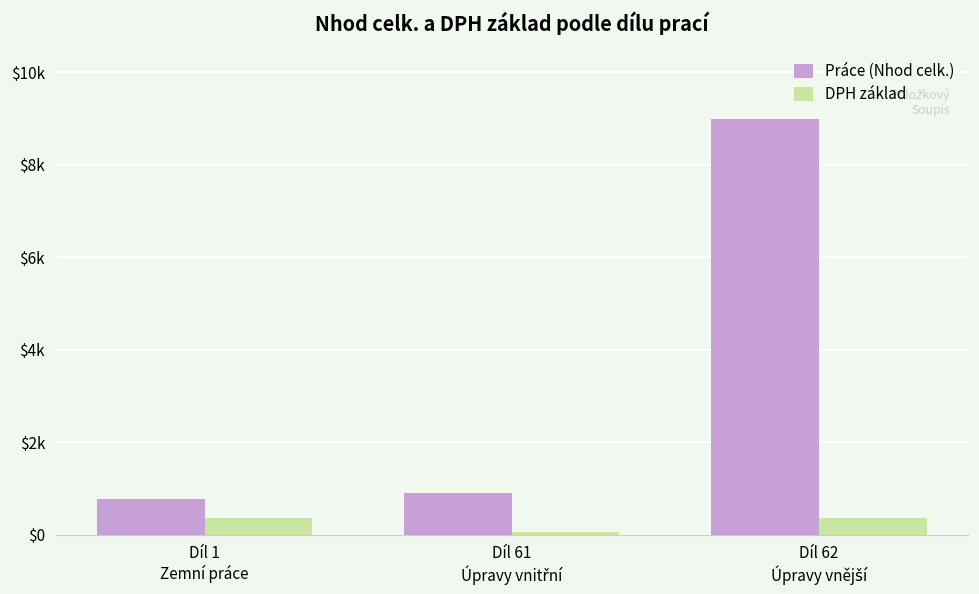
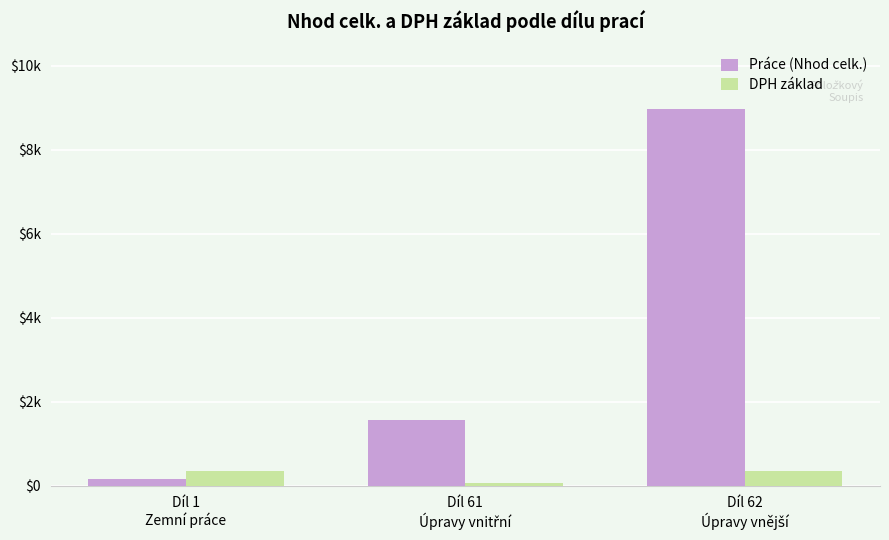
Práce (Nhod celk.), Díl 1 Zemní práce: $800 -> $200
Práce (Nhod celk.), Díl 61 Úpravy vnitřní: $900 -> $1600
